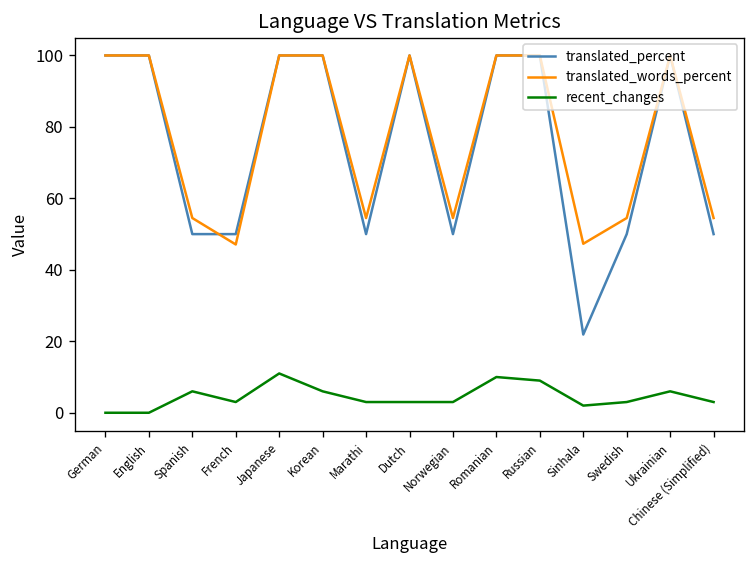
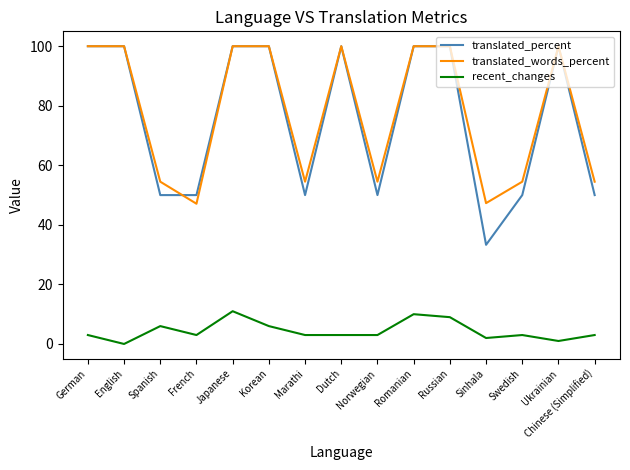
recent_changes, German: 0 -> 3
translated_percent, Sinhala: 22 -> 33
recent_changes, Ukrainian: 6 -> 1
